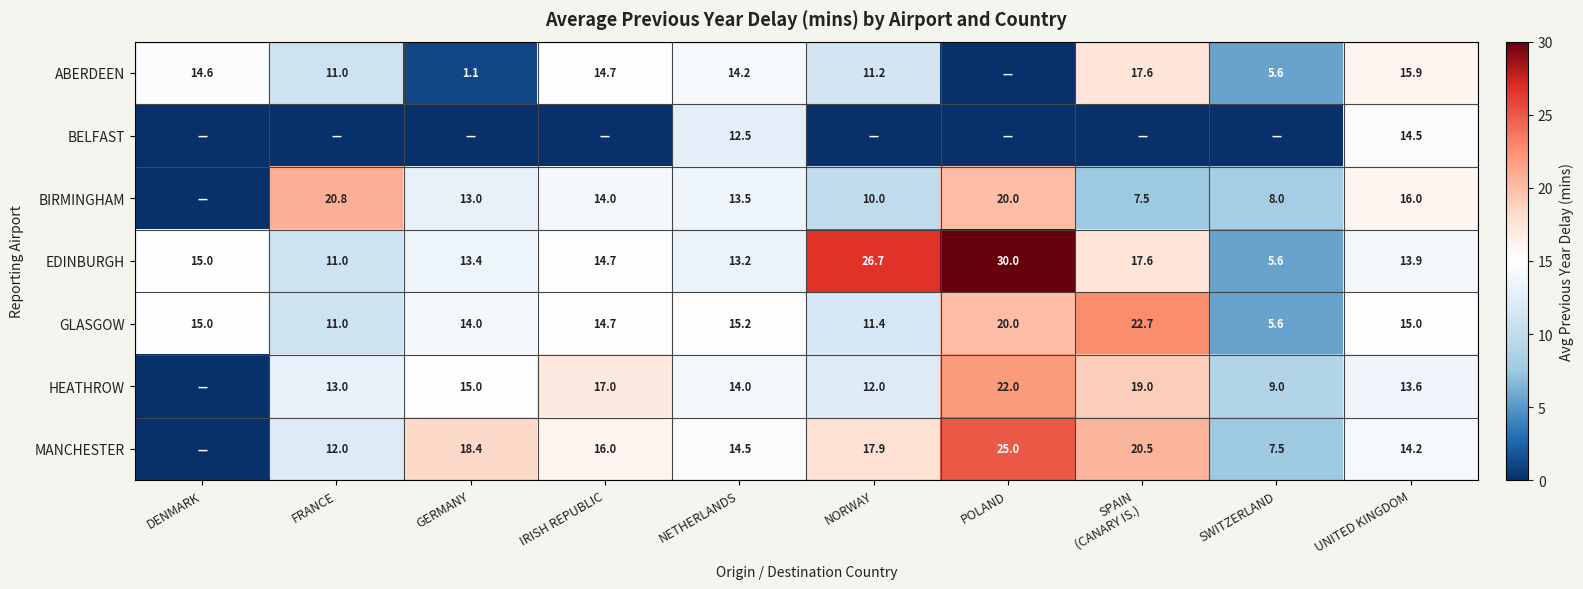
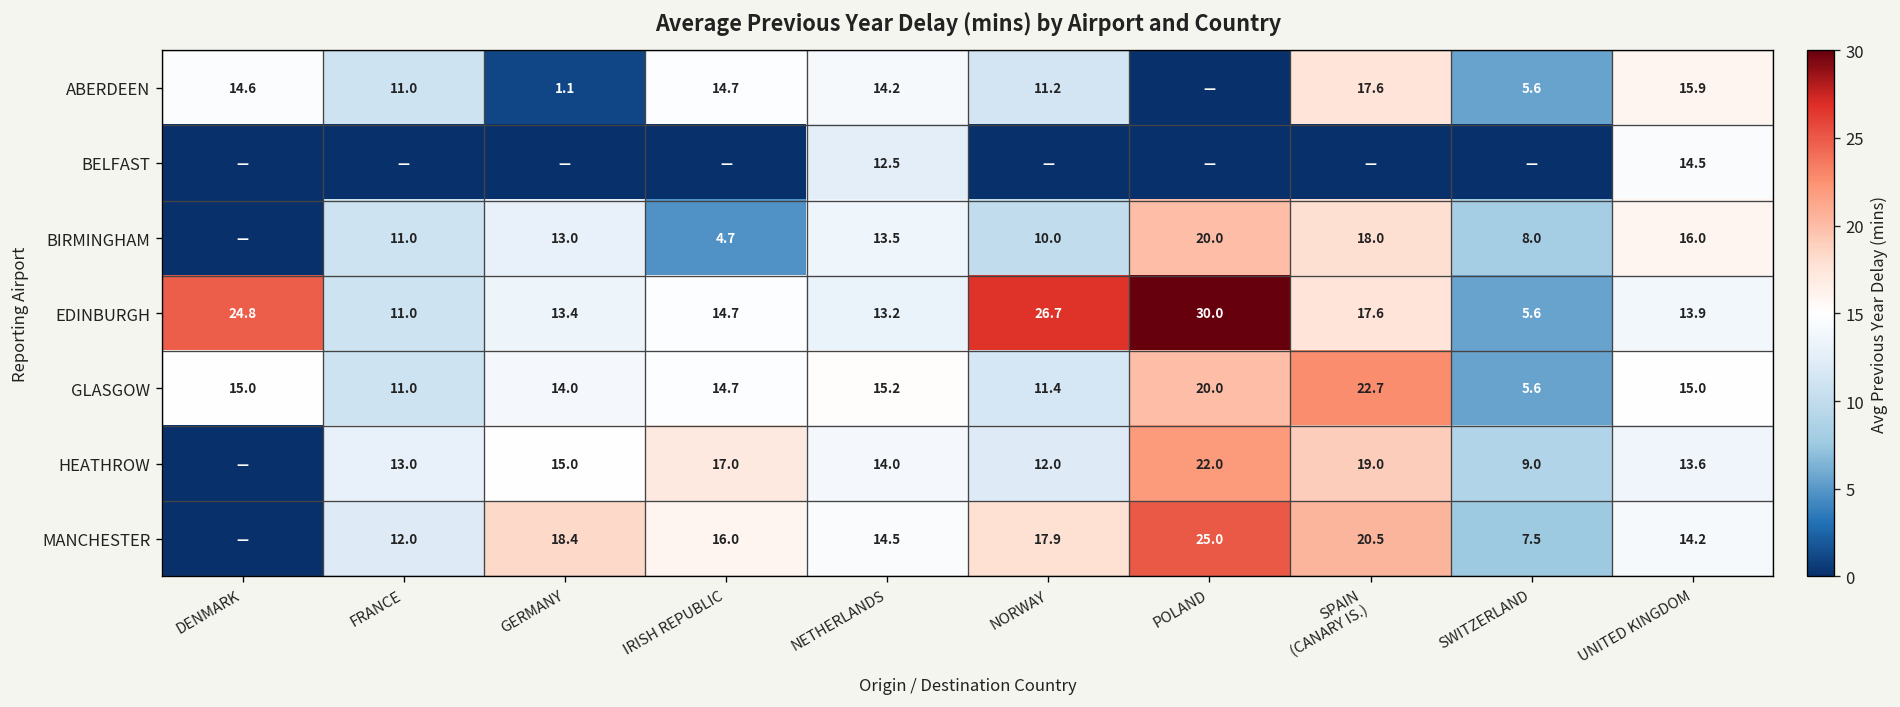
BIRMINGHAM, FRANCE: 20.8 -> 11.0
BIRMINGHAM, IRISH REPUBLIC: 14.0 -> 4.7
BIRMINGHAM, SPAIN (CANARY IS.): 7.5 -> 18.0
EDINBURGH, DENMARK: 15.0 -> 24.8
